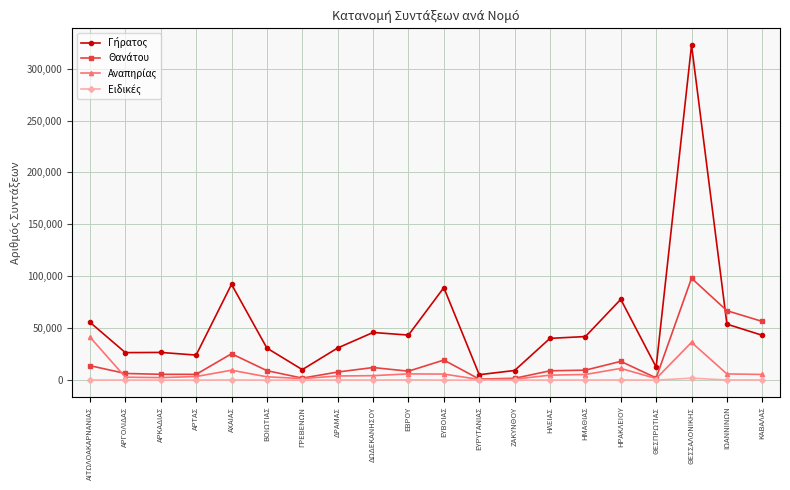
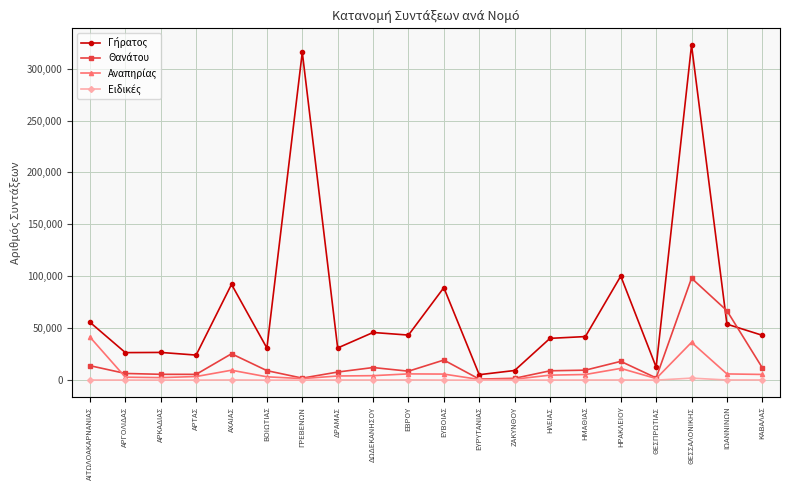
Γήρατος, ΓΡΕΒΕΝΩΝ: 10,000 -> 316,000
Γήρατος, ΗΡΑΚΛΕΙΟΥ: 78,000 -> 100,000
Θανάτου, ΚΑΒΑΛΑΣ: 57,000 -> 12,000
